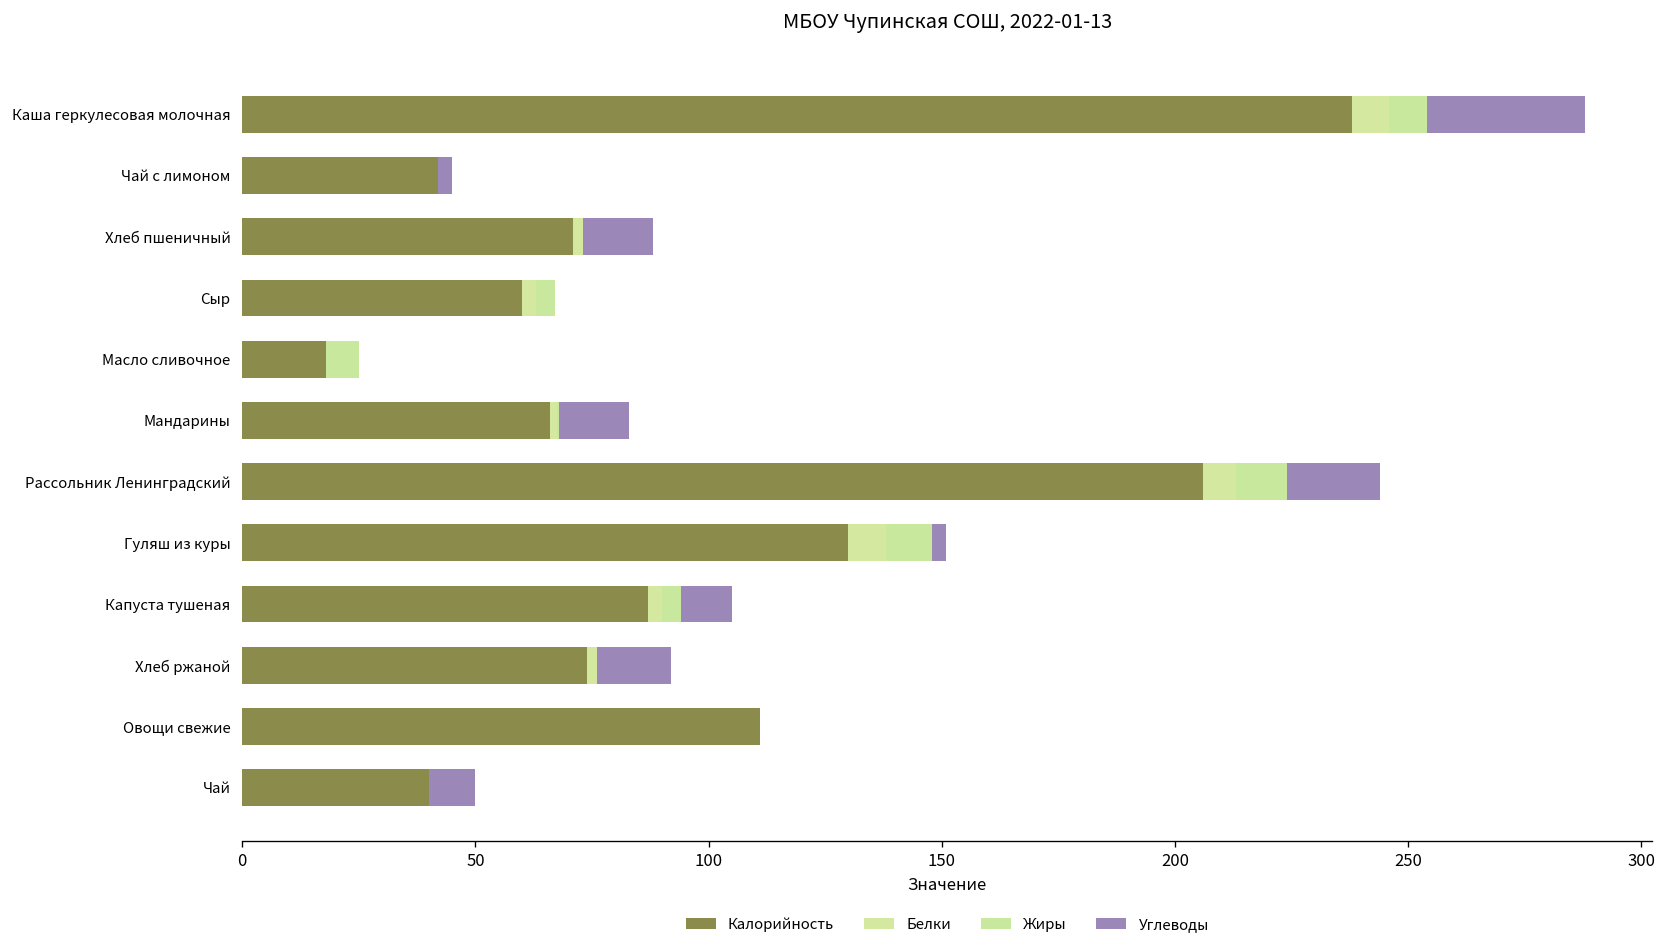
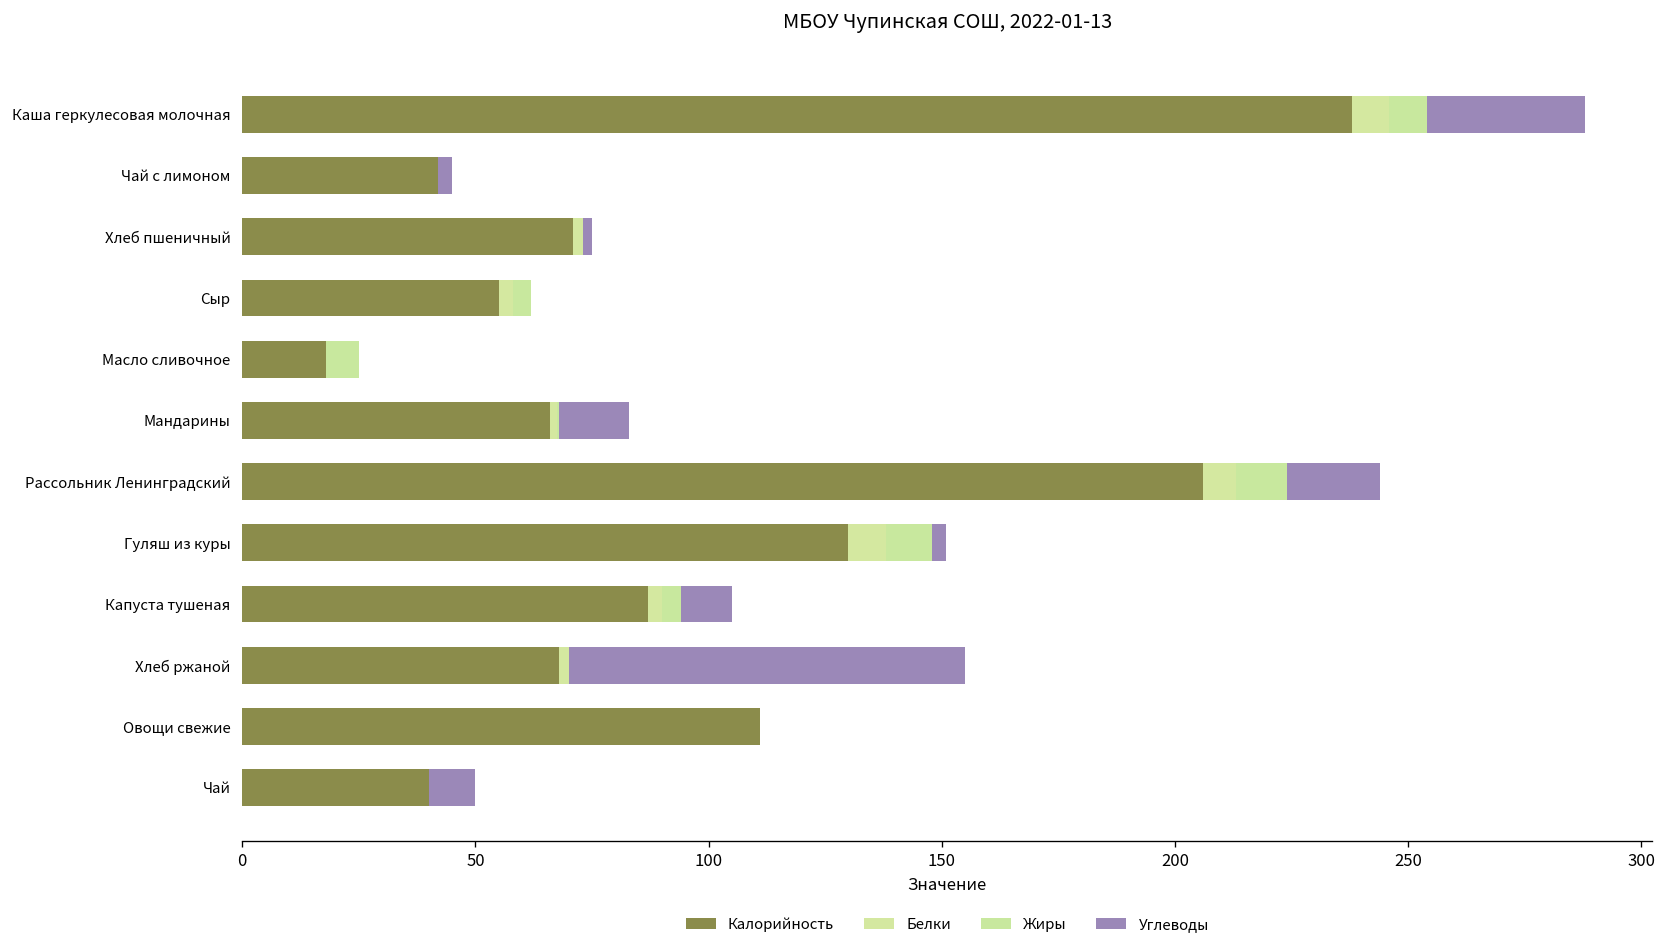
Углеводы, Хлеб пшеничный: 15 -> 2
Калорийность, Сыр: 60 -> 55
Калорийность, Хлеб ржаной: 74 -> 68
Углеводы, Хлеб ржаной: 16 -> 85
